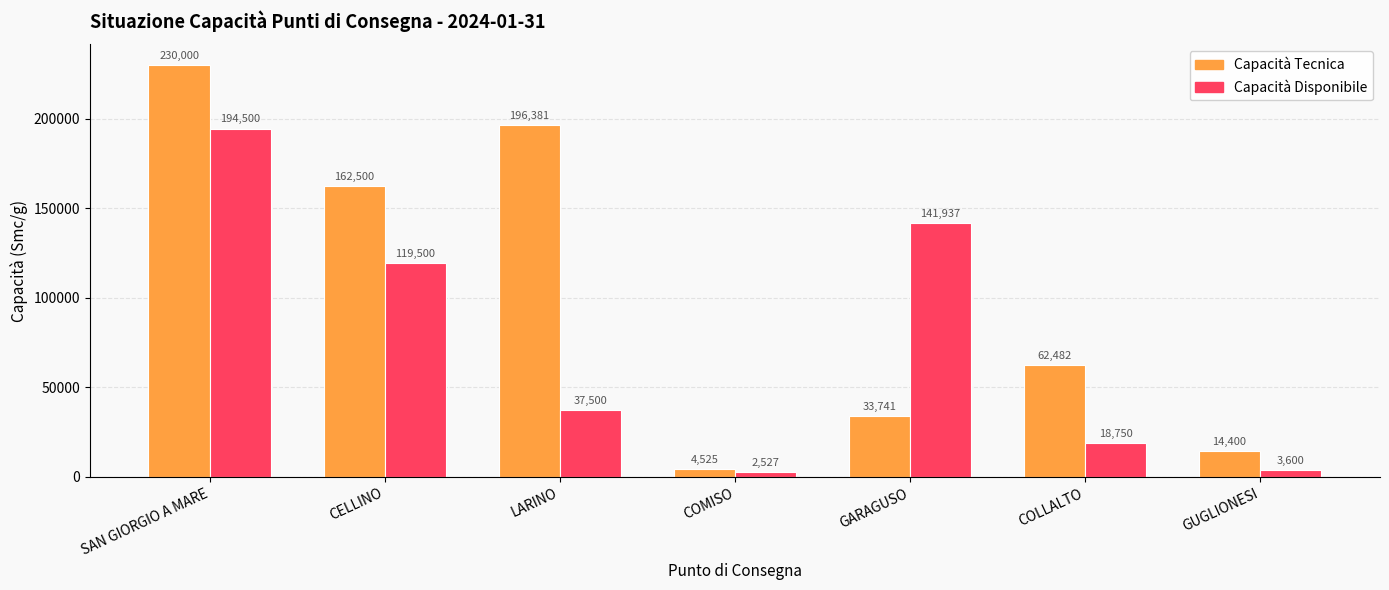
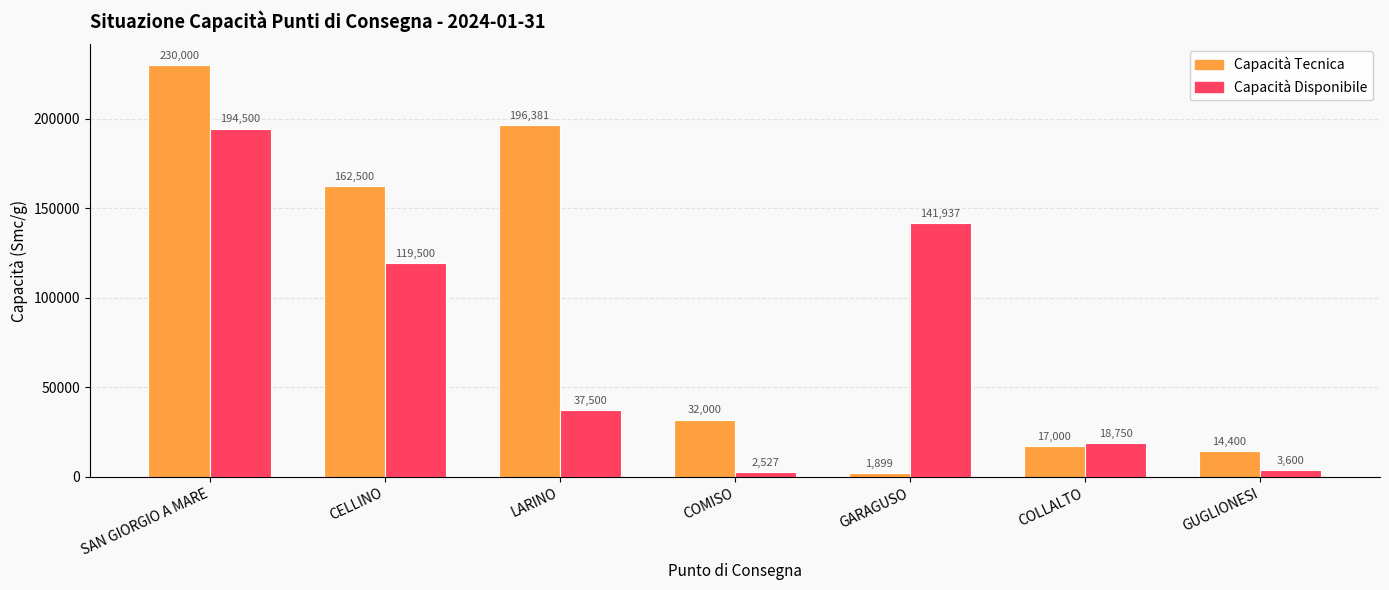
Capacità Tecnica, COMISO: 4,525 -> 32,000
Capacità Tecnica, GARAGUSO: 33,741 -> 1,899
Capacità Tecnica, COLLALTO: 62,482 -> 17,000
